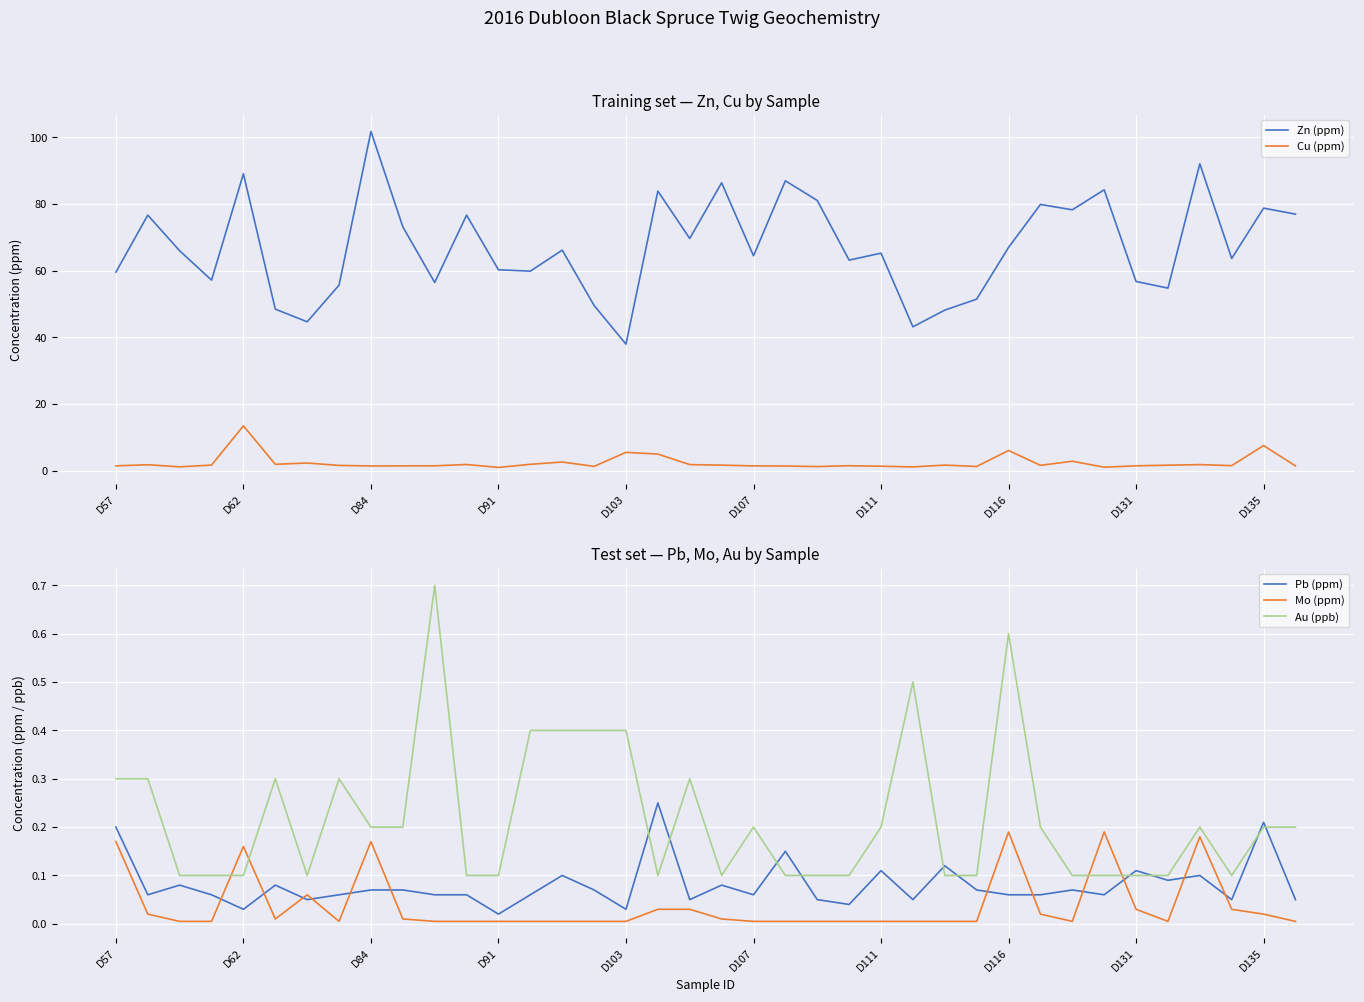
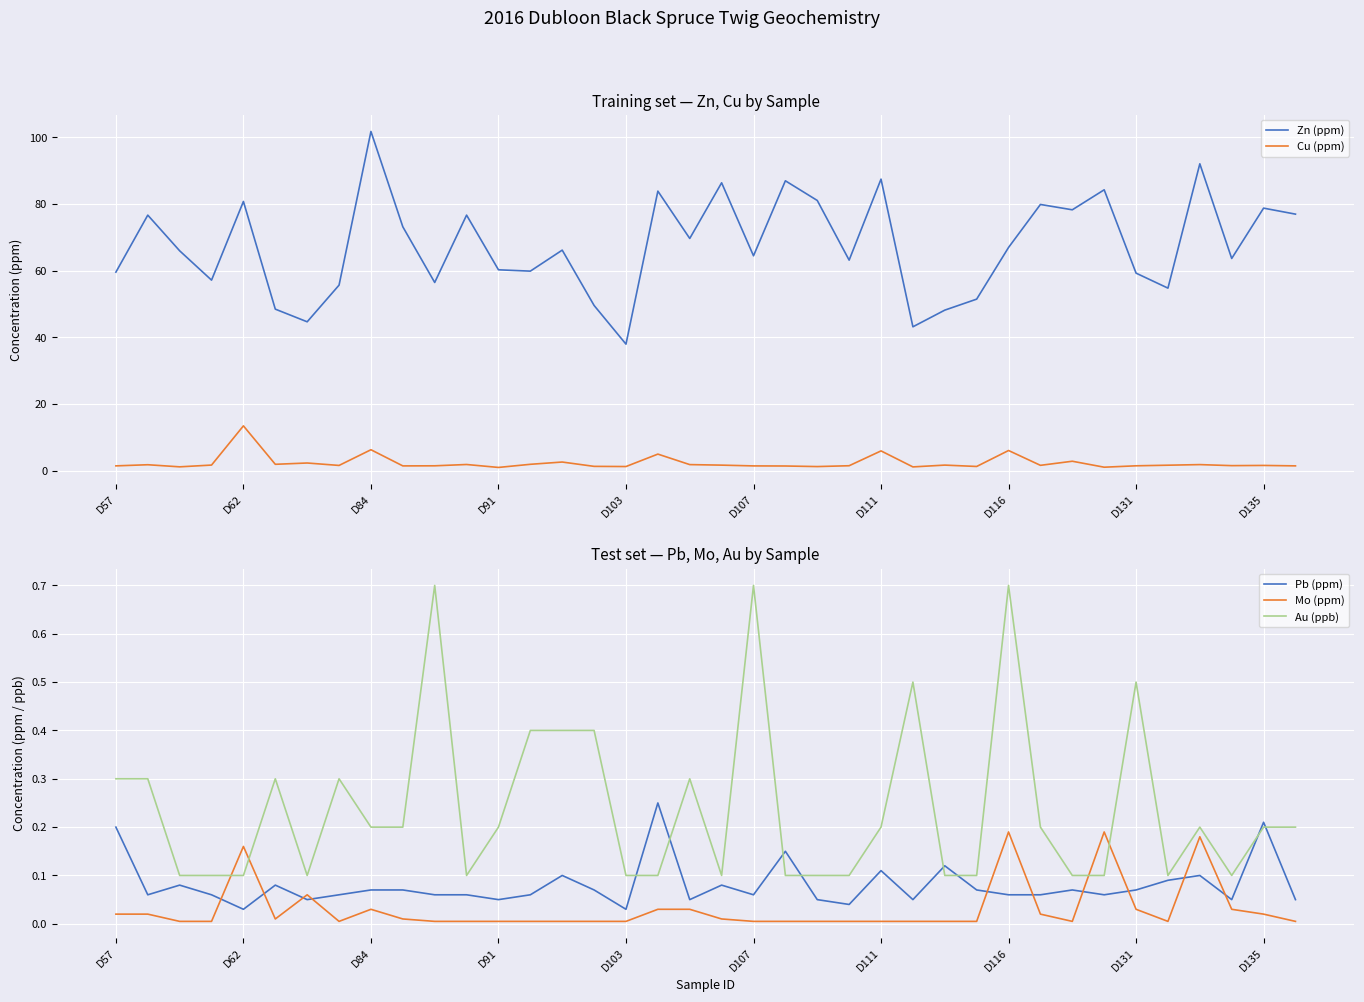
Training set — Zn, Cu by Sample, Zn (ppm), D62: 89 -> 81
Training set — Zn, Cu by Sample, Cu (ppm), D84: 1 -> 6
Training set — Zn, Cu by Sample, Cu (ppm), D103: 6 -> 1
Training set — Zn, Cu by Sample, Zn (ppm), D111: 65 -> 88
Training set — Zn, Cu by Sample, Cu (ppm), D111: 1 -> 6
Training set — Zn, Cu by Sample, Zn (ppm), D131: 57 -> 59
Training set — Zn, Cu by Sample, Cu (ppm), D135: 8 -> 2
Test set — Pb, Mo, Au by Sample, Mo (ppm), D57: 0.17 -> 0.02
Test set — Pb, Mo, Au by Sample, Mo (ppm), D84: 0.17 -> 0.03
Test set — Pb, Mo, Au by Sample, Pb (ppm), D91: 0.02 -> 0.05
Test set — Pb, Mo, Au by Sample, Au (ppb), D91: 0.1 -> 0.2
Test set — Pb, Mo, Au by Sample, Au (ppb), D103: 0.4 -> 0.1
Test set — Pb, Mo, Au by Sample, Au (ppb), D107: 0.2 -> 0.7
Test set — Pb, Mo, Au by Sample, Au (ppb), D116: 0.6 -> 0.7
Test set — Pb, Mo, Au by Sample, Pb (ppm), D131: 0.11 -> 0.07
Test set — Pb, Mo, Au by Sample, Au (ppb), D131: 0.1 -> 0.5
